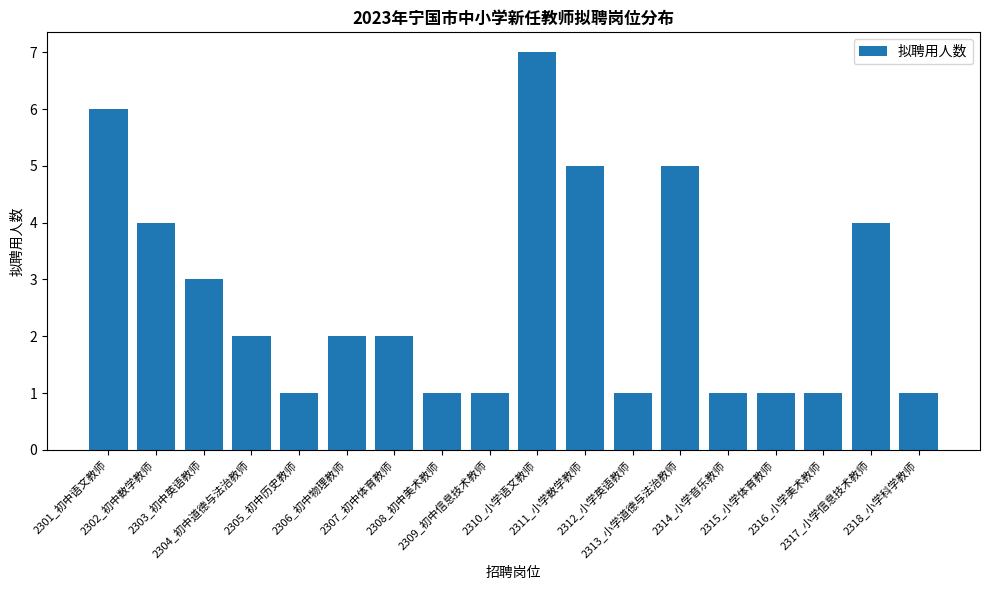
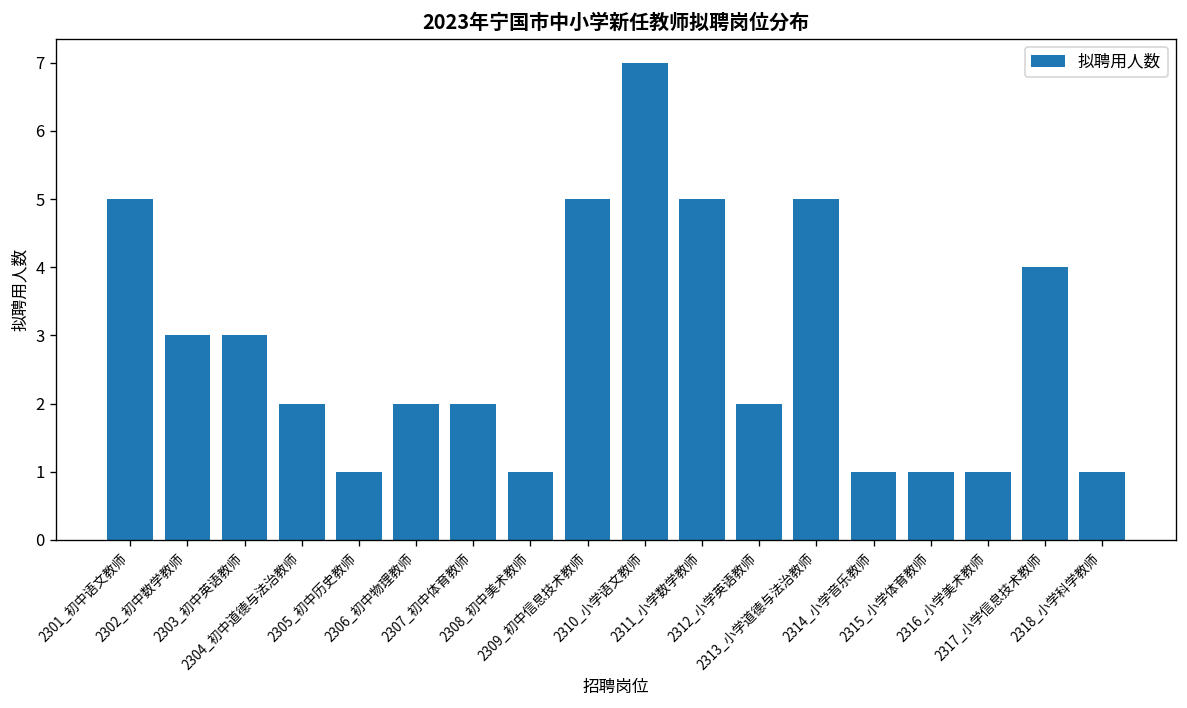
2301_初中语文教师: 6 -> 5
2302_初中数学教师: 4 -> 3
2309_初中信息技术教师: 1 -> 5
2312_小学英语教师: 1 -> 2
